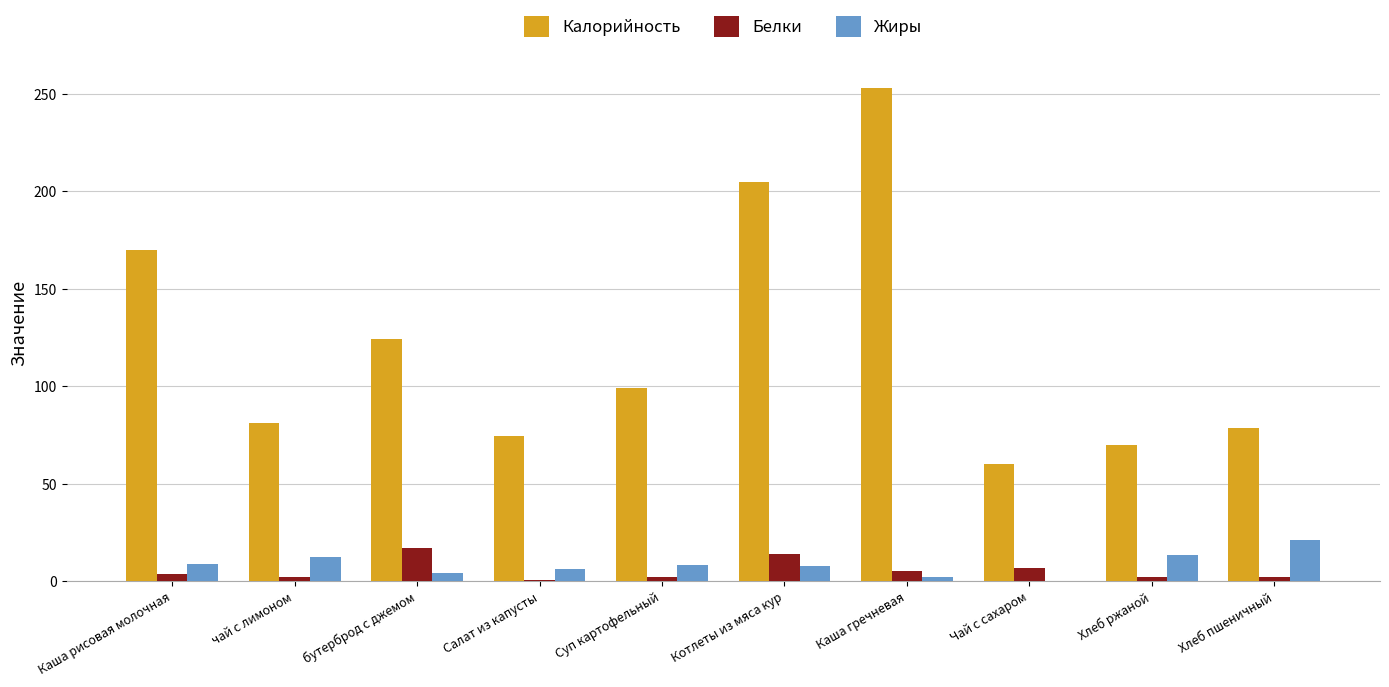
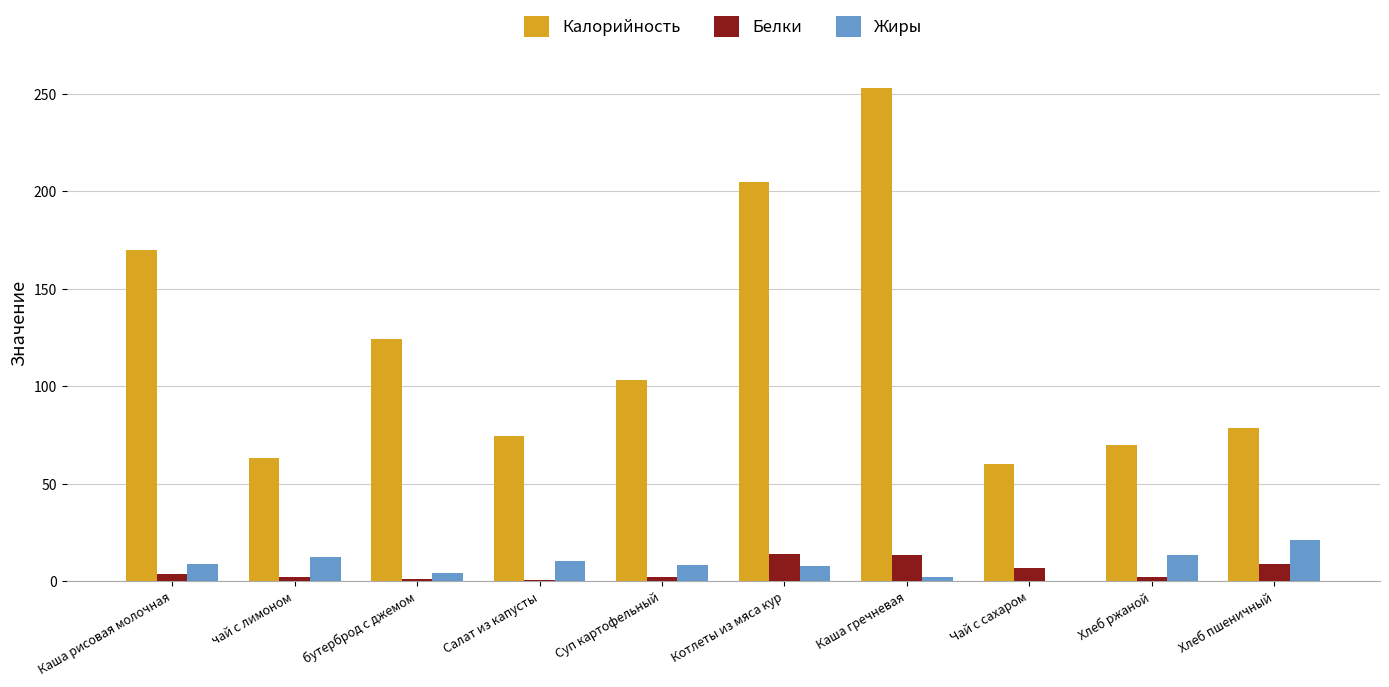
Калорийность, чай с лимоном: 81 -> 63
Белки, бутерброд с джемом: 17 -> 1
Жиры, Салат из капусты: 6 -> 11
Калорийность, Суп картофельный: 99 -> 103
Белки, Каша гречневая: 5 -> 14
Белки, Хлеб пшеничный: 2 -> 9
